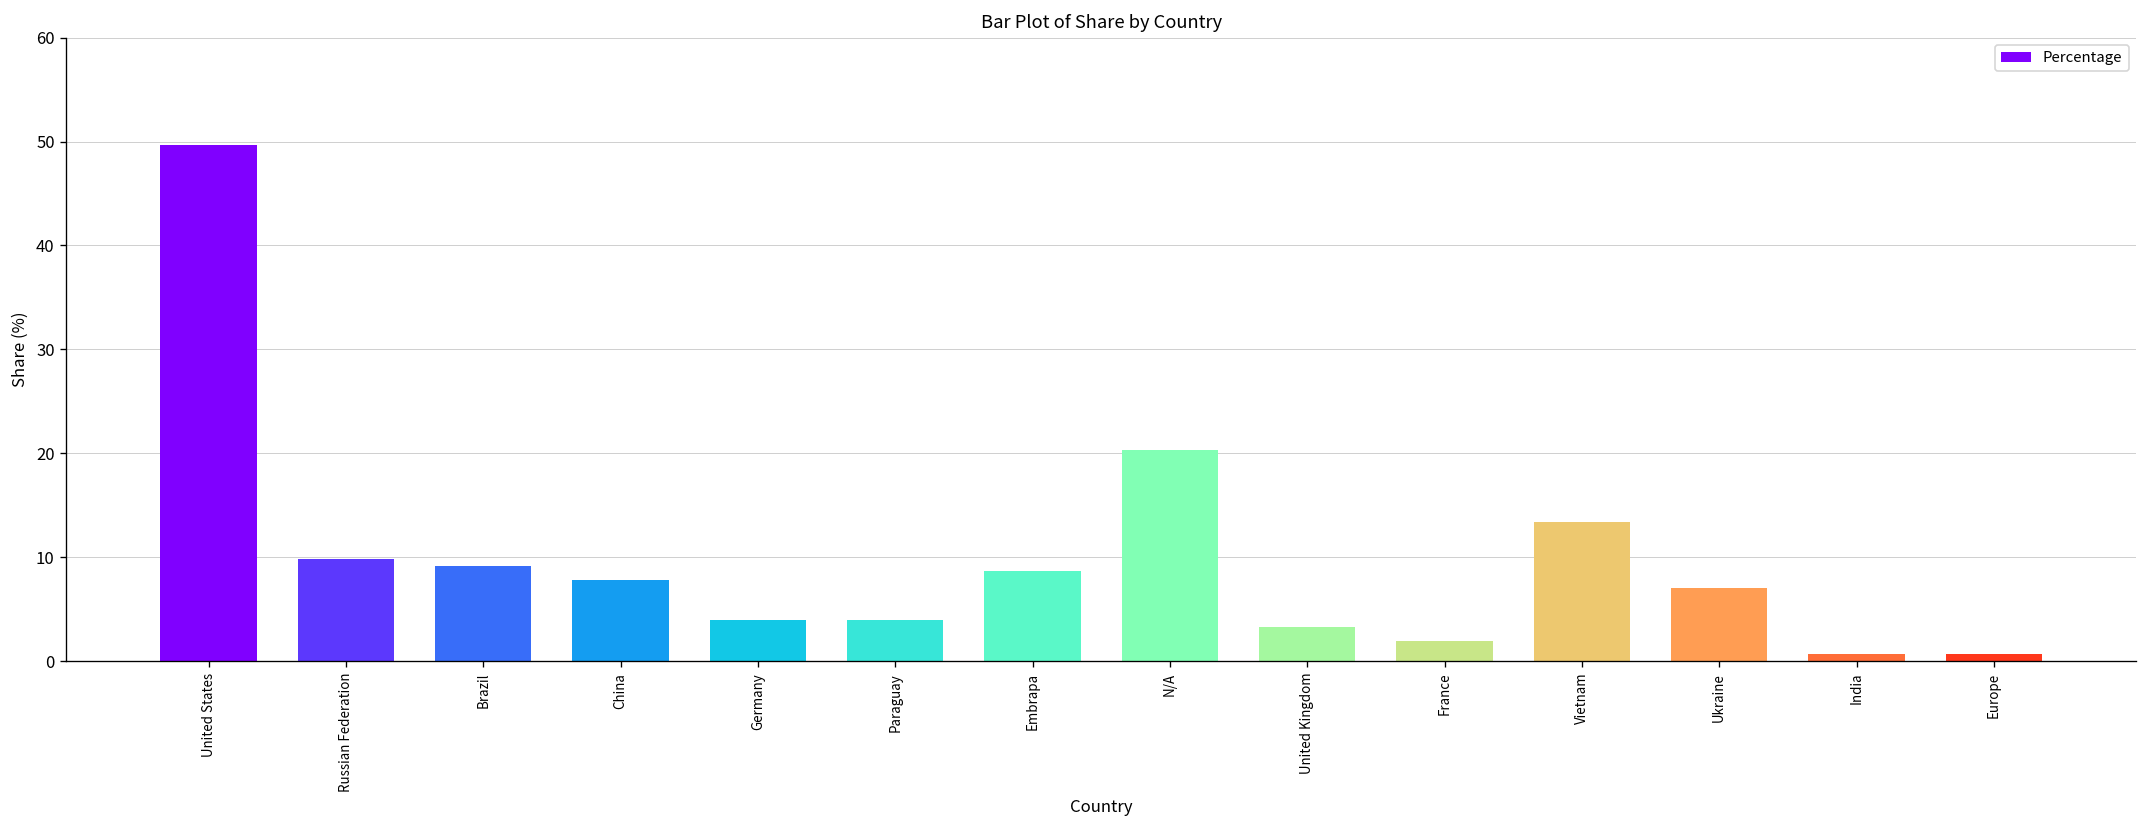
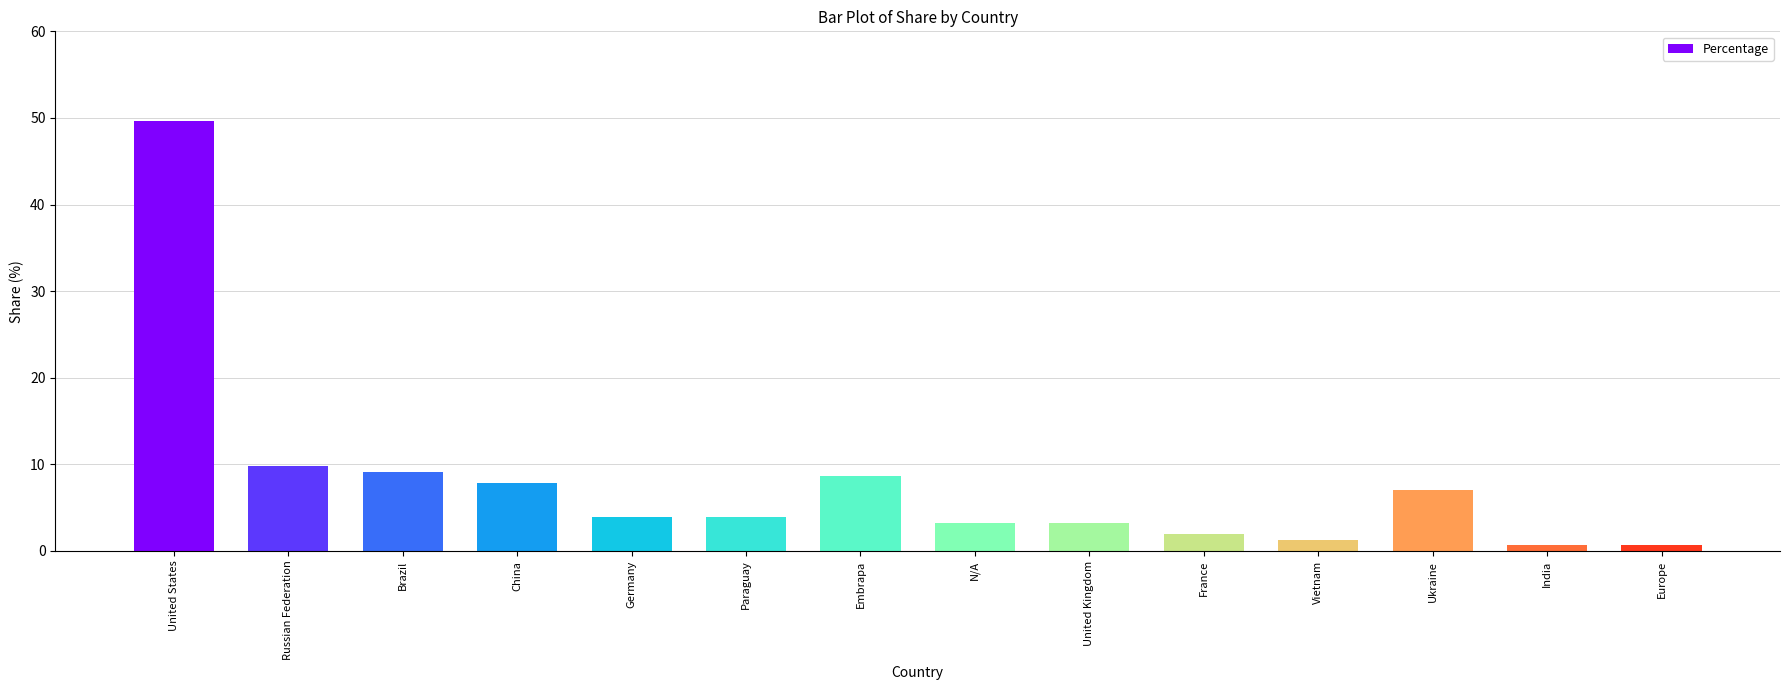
N/A: 20 -> 3
Vietnam: 13 -> 1
